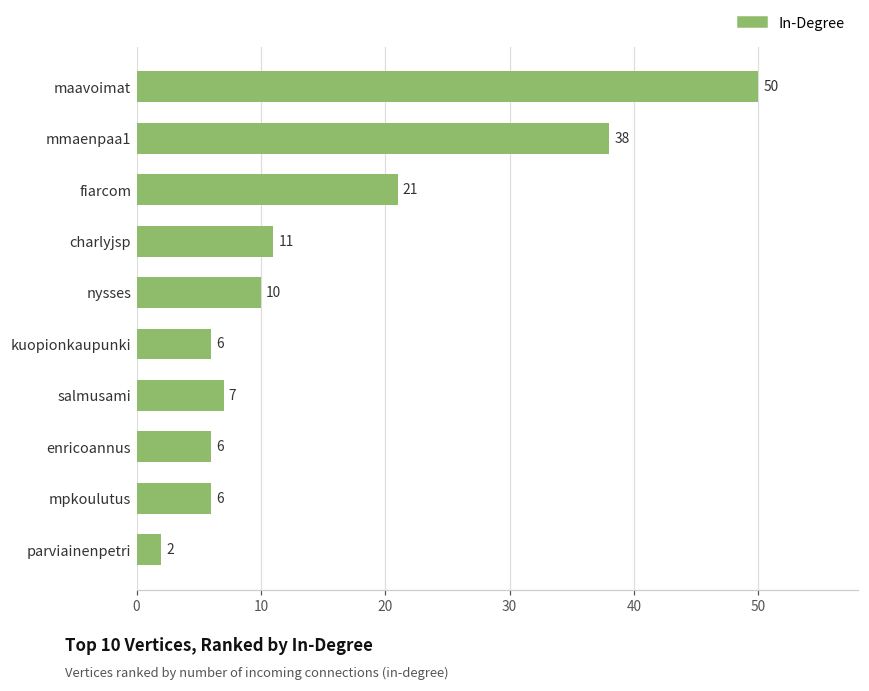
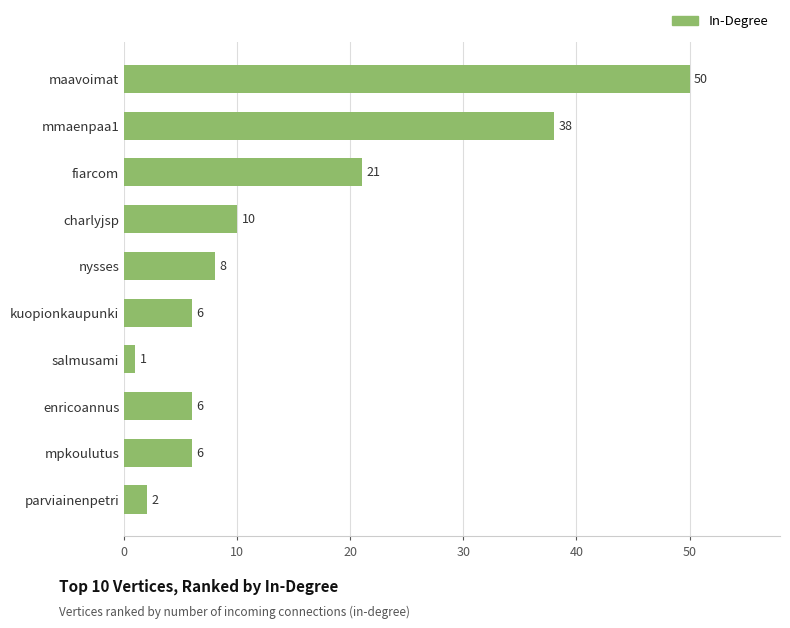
charlyjsp: 11 -> 10
nysses: 10 -> 8
salmusami: 7 -> 1
